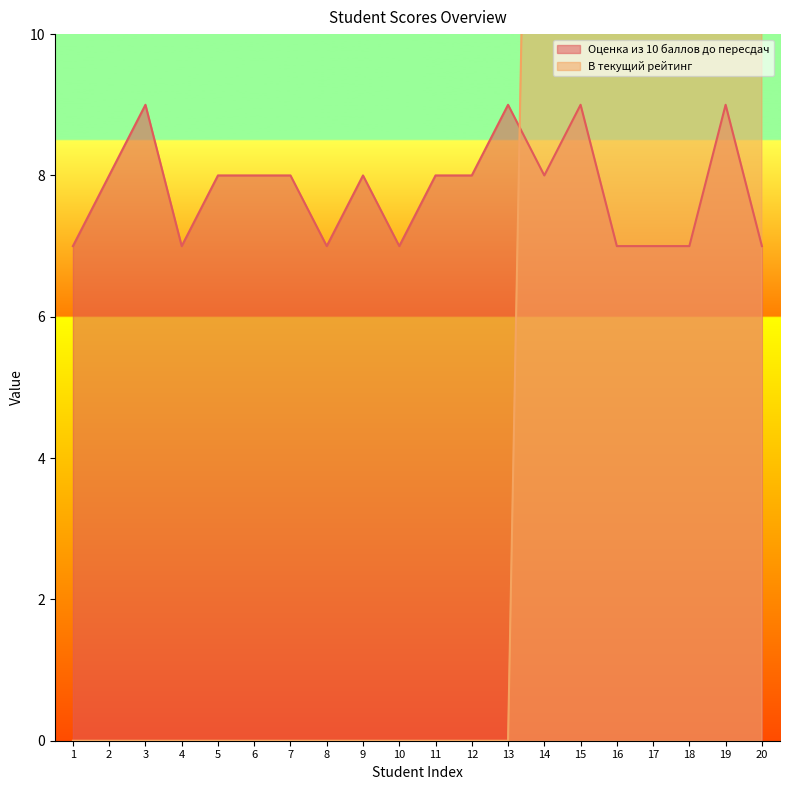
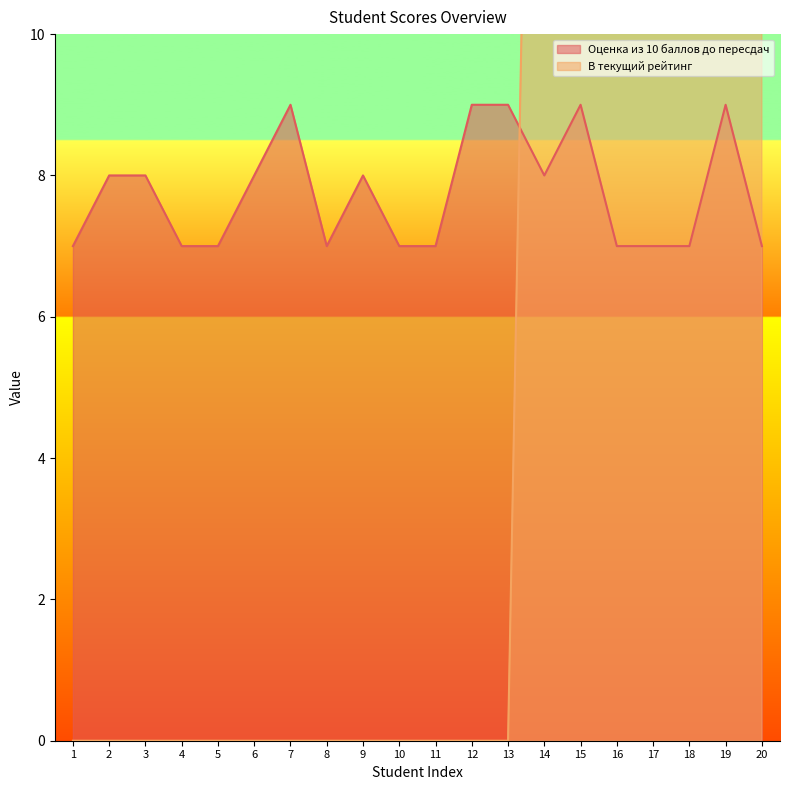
Оценка из 10 баллов до пересдач, 3: 9 -> 8
Оценка из 10 баллов до пересдач, 5: 8 -> 7
Оценка из 10 баллов до пересдач, 7: 8 -> 9
Оценка из 10 баллов до пересдач, 11: 8 -> 7
Оценка из 10 баллов до пересдач, 12: 8 -> 9
